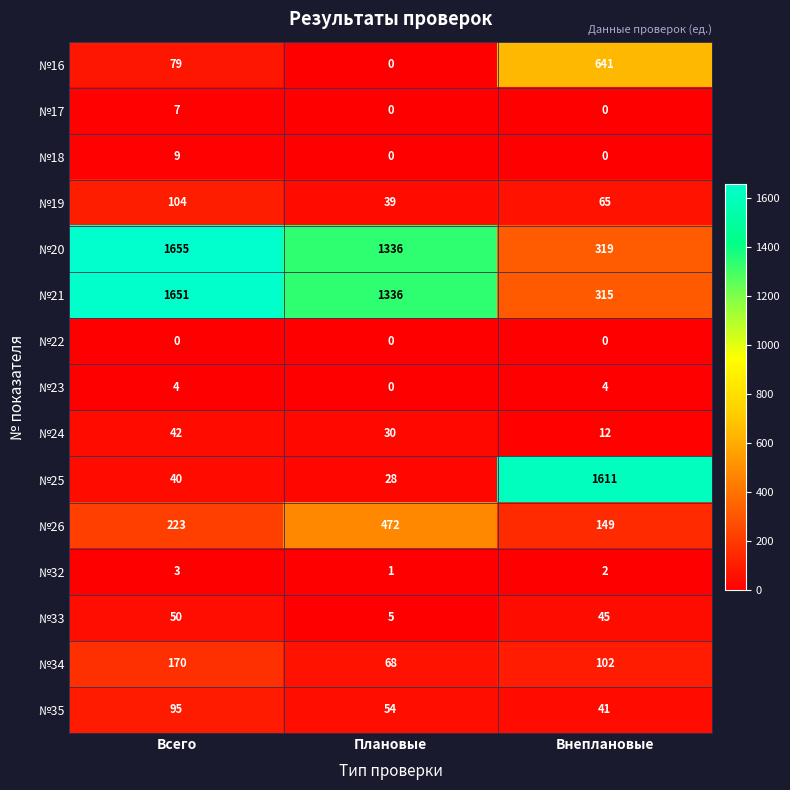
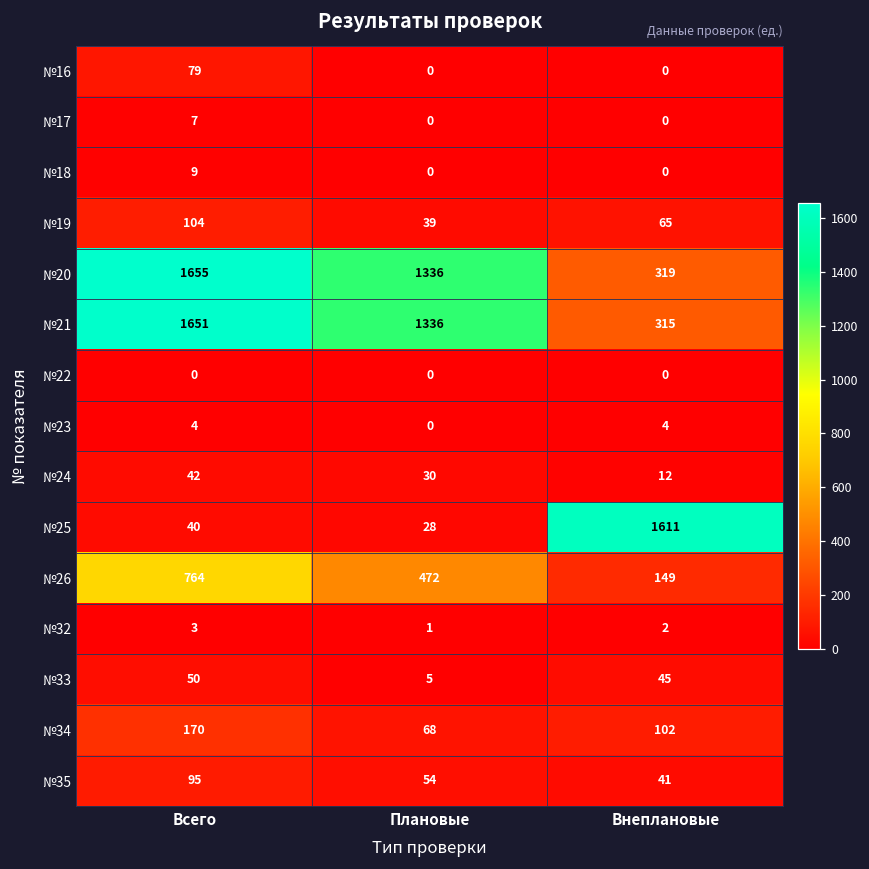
№16, Внеплановые: 641 -> 0
№26, Всего: 223 -> 764
